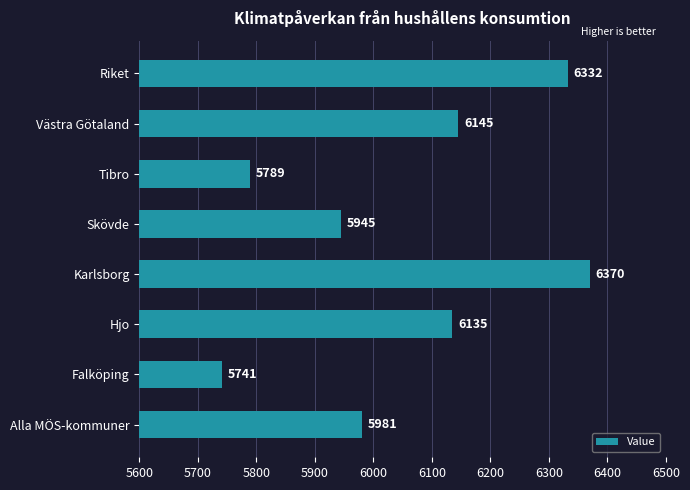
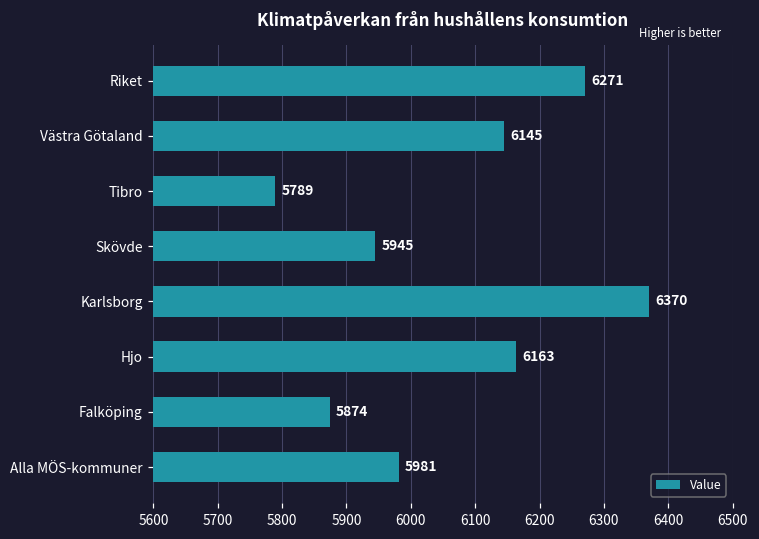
Riket: 6332 -> 6271
Hjo: 6135 -> 6163
Falköping: 5741 -> 5874
